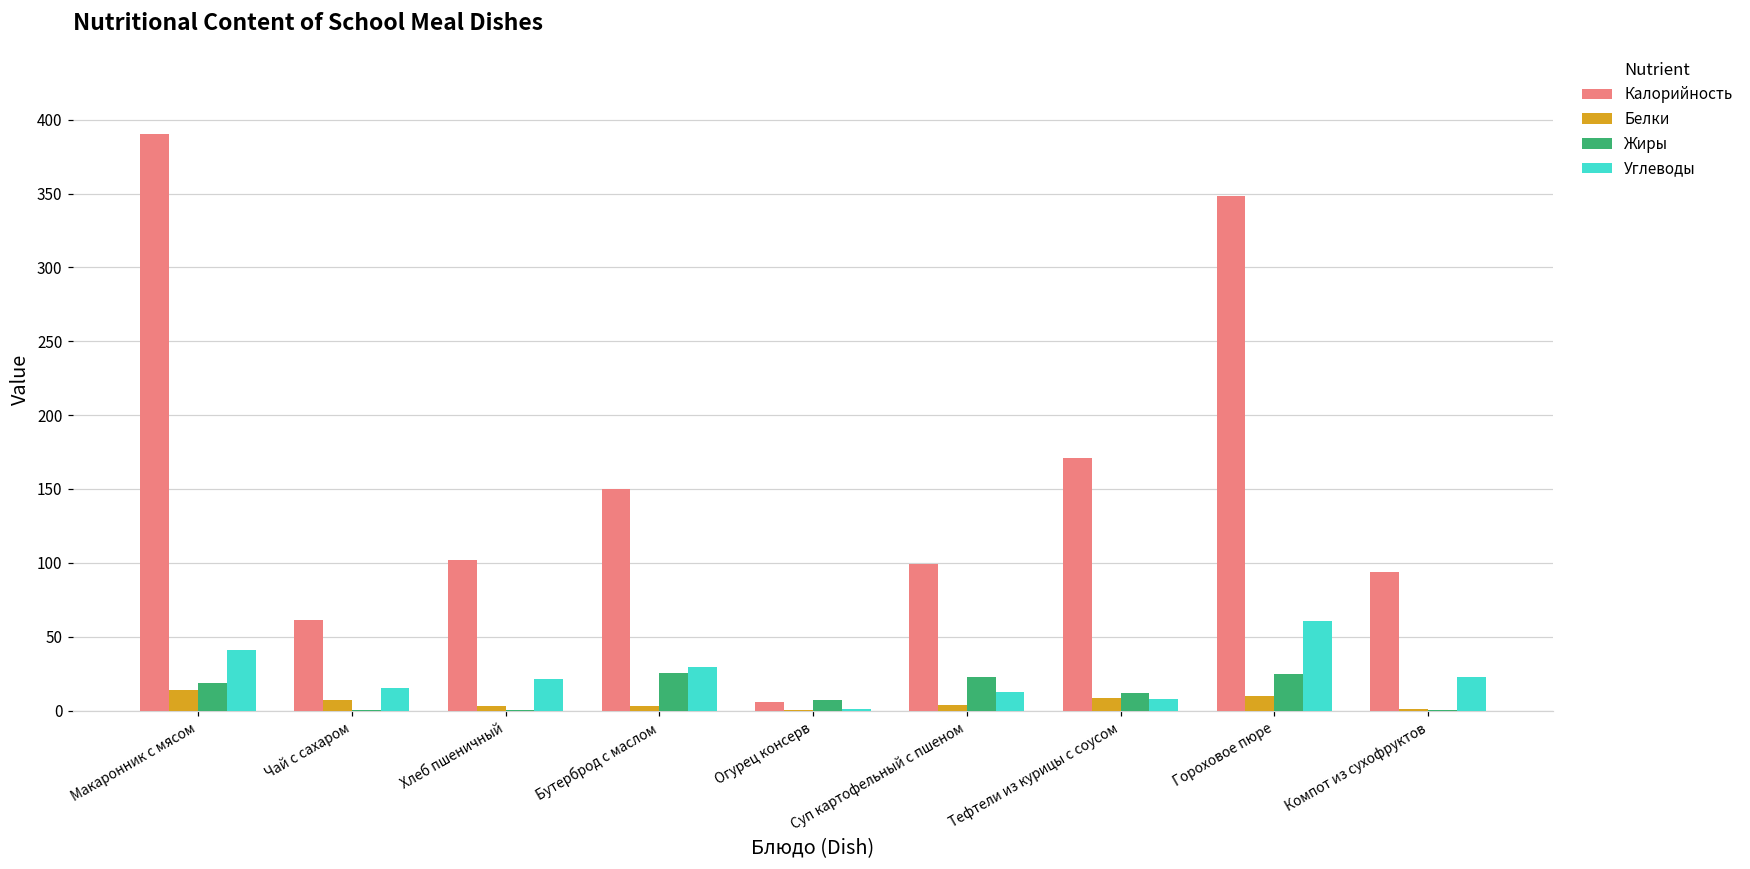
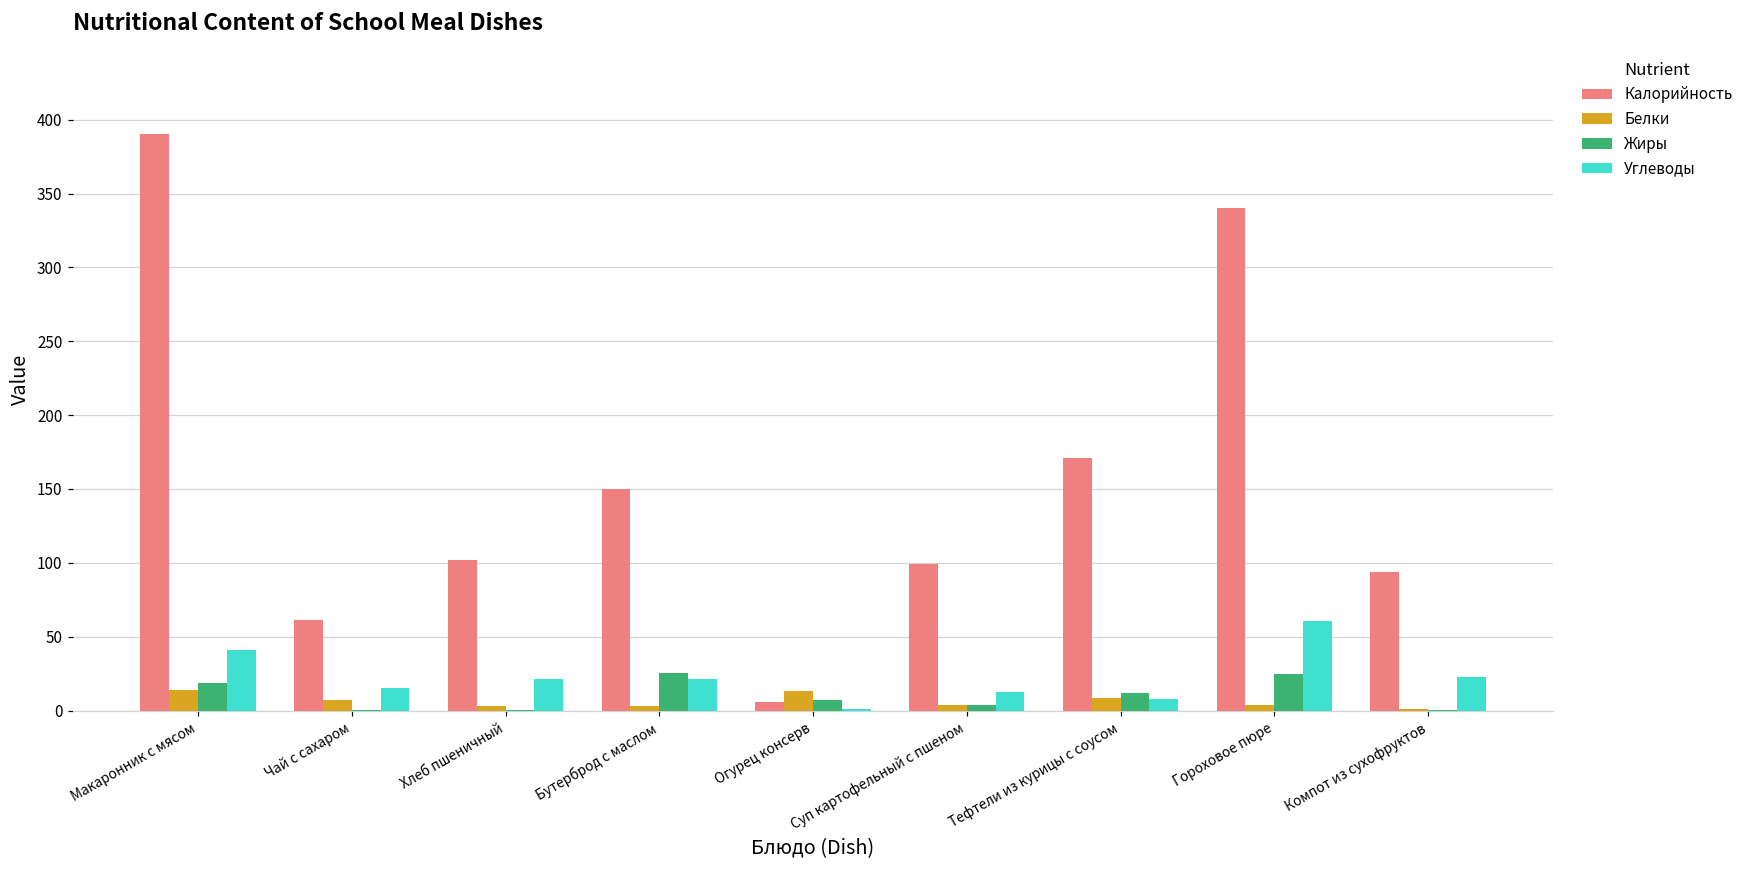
Углеводы, Бутерброд с маслом: 30 -> 21
Белки, Огурец консерв: 0 -> 13
Жиры, Суп картофельный с пшеном: 23 -> 4
Калорийность, Гороховое пюре: 348 -> 340
Белки, Гороховое пюре: 10 -> 3
